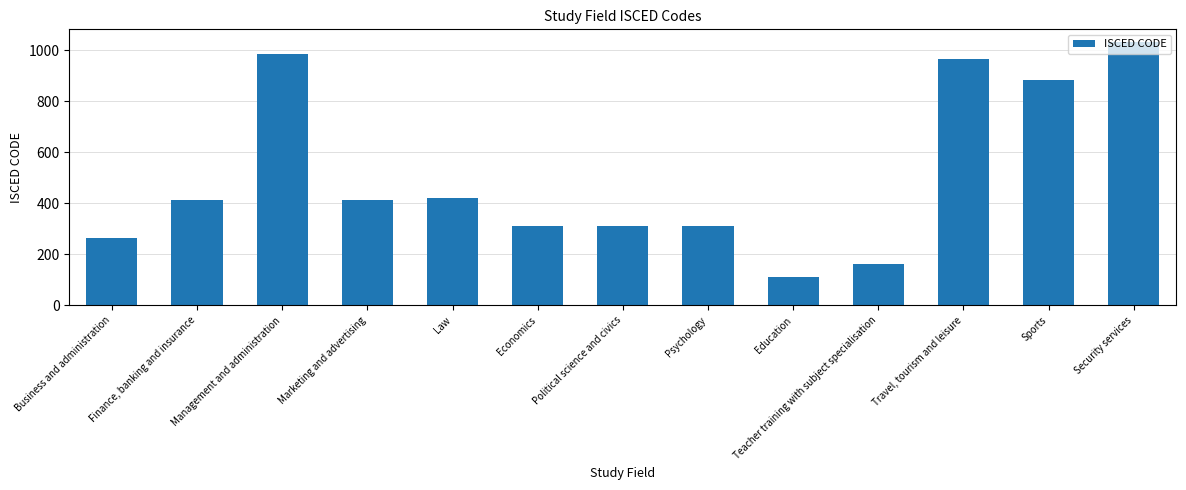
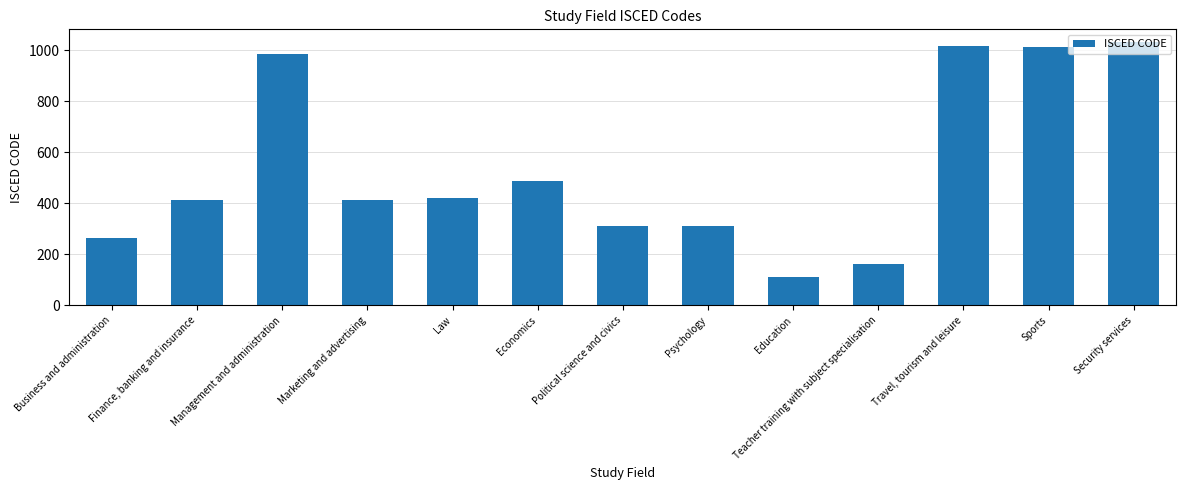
Economics: 310 -> 490
Travel, tourism and leisure: 970 -> 1020
Sports: 880 -> 1010
